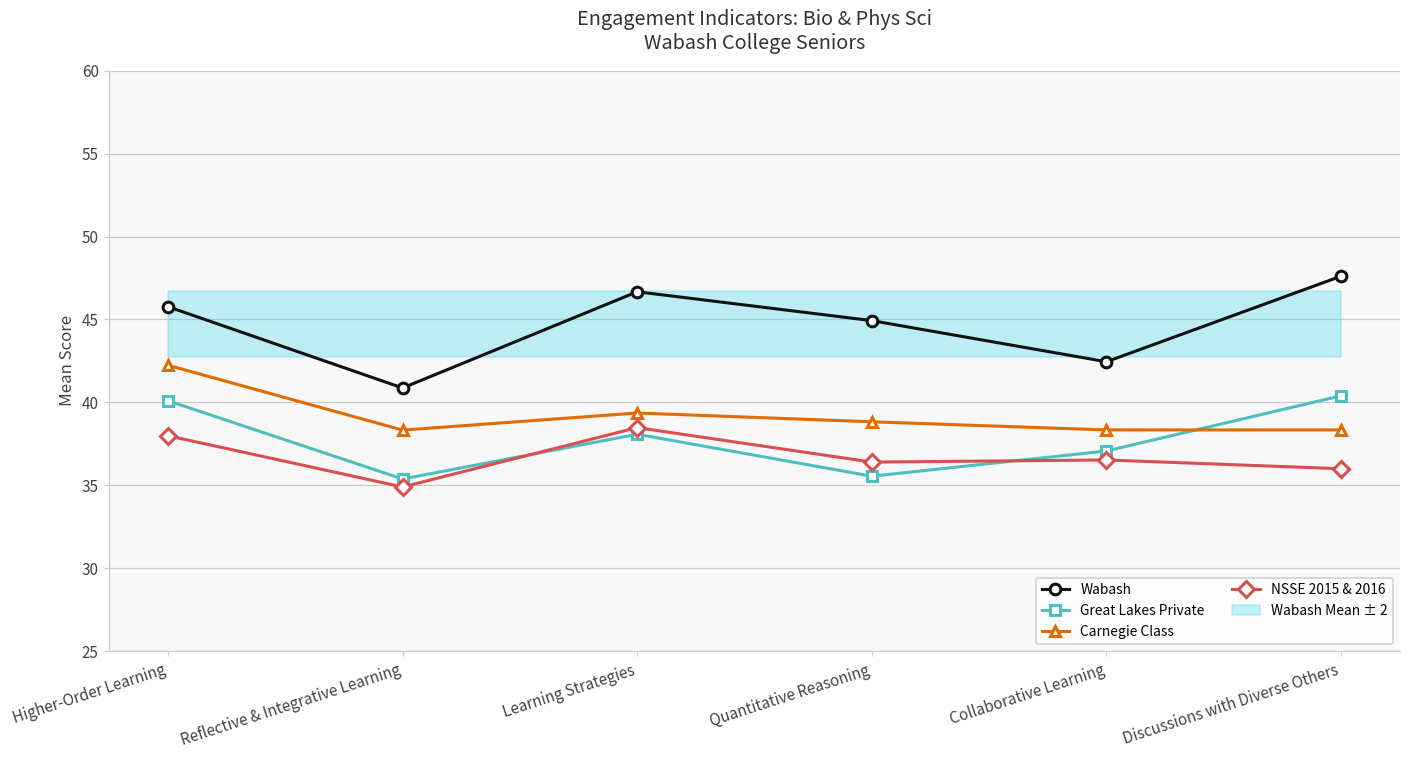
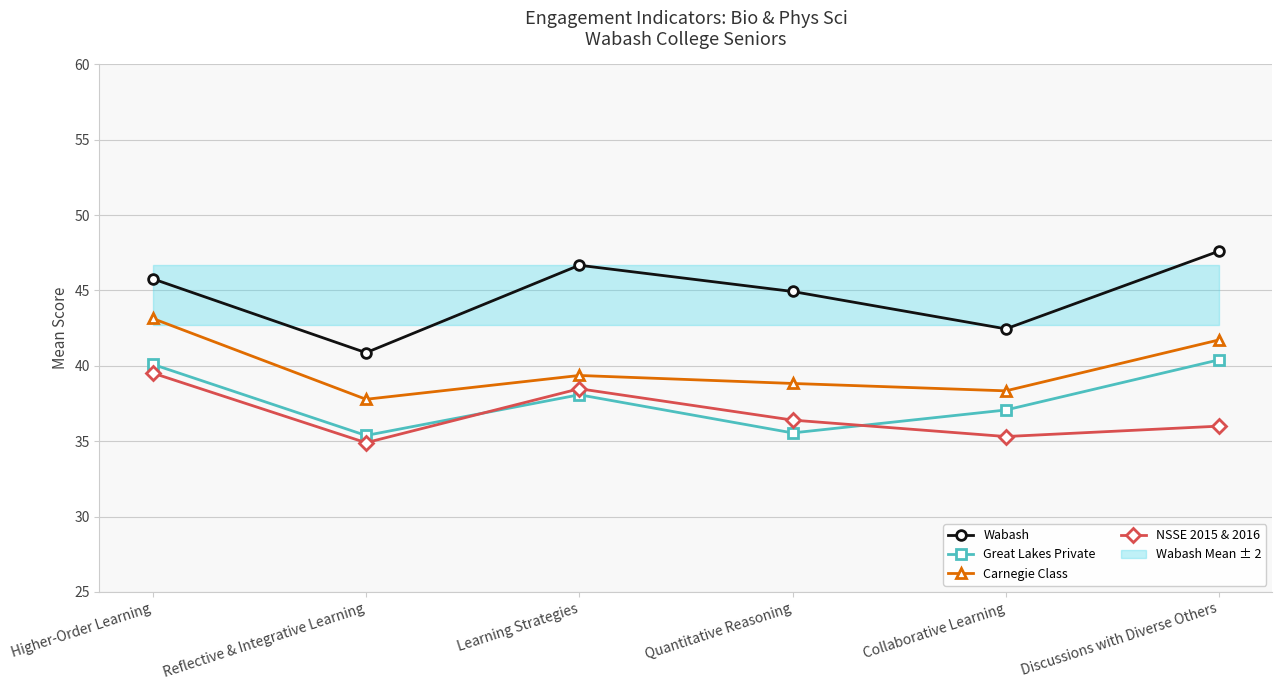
Carnegie Class, Higher-Order Learning: 42.2 -> 43.1
NSSE 2015 & 2016, Higher-Order Learning: 38.0 -> 39.5
Carnegie Class, Reflective & Integrative Learning: 38.3 -> 37.8
NSSE 2015 & 2016, Collaborative Learning: 36.5 -> 35.3
Carnegie Class, Discussions with Diverse Others: 38.3 -> 41.7
